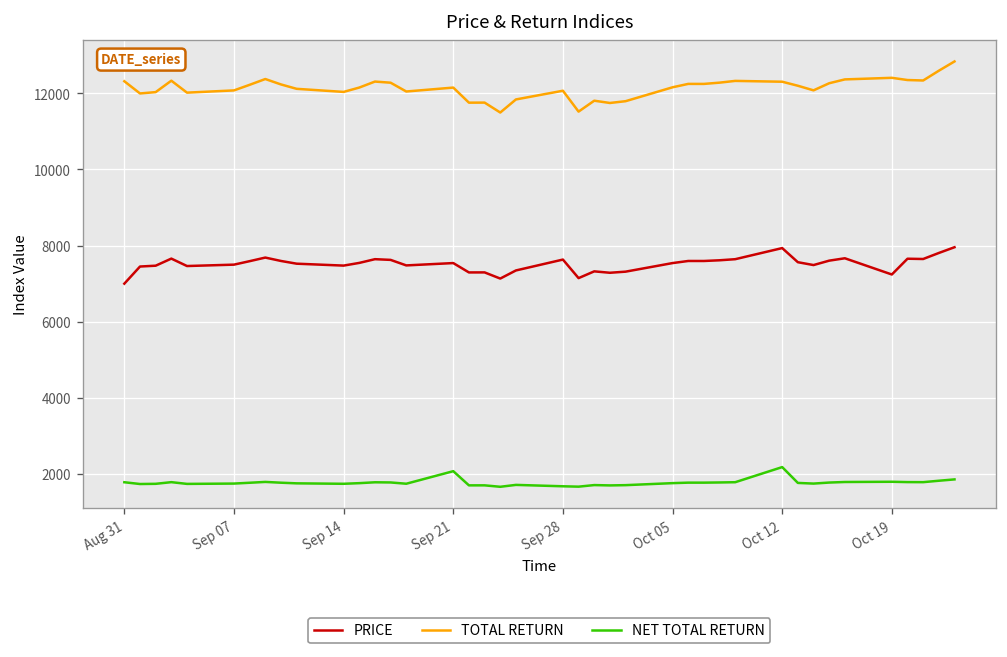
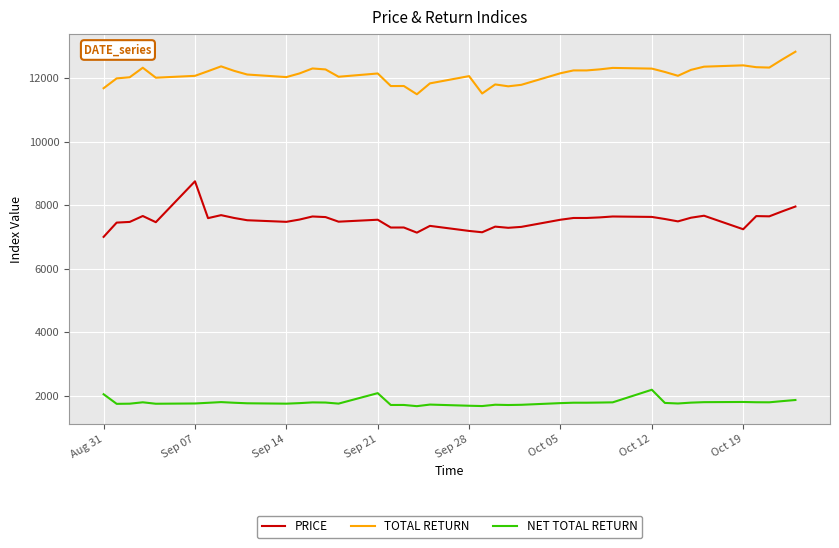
TOTAL RETURN, Aug 31: 12300 -> 11700
NET TOTAL RETURN, Aug 31: 1800 -> 2000
PRICE, Sep 07: 7500 -> 8800
PRICE, Sep 28: 7600 -> 7200
PRICE, Oct 12: 7900 -> 7600
